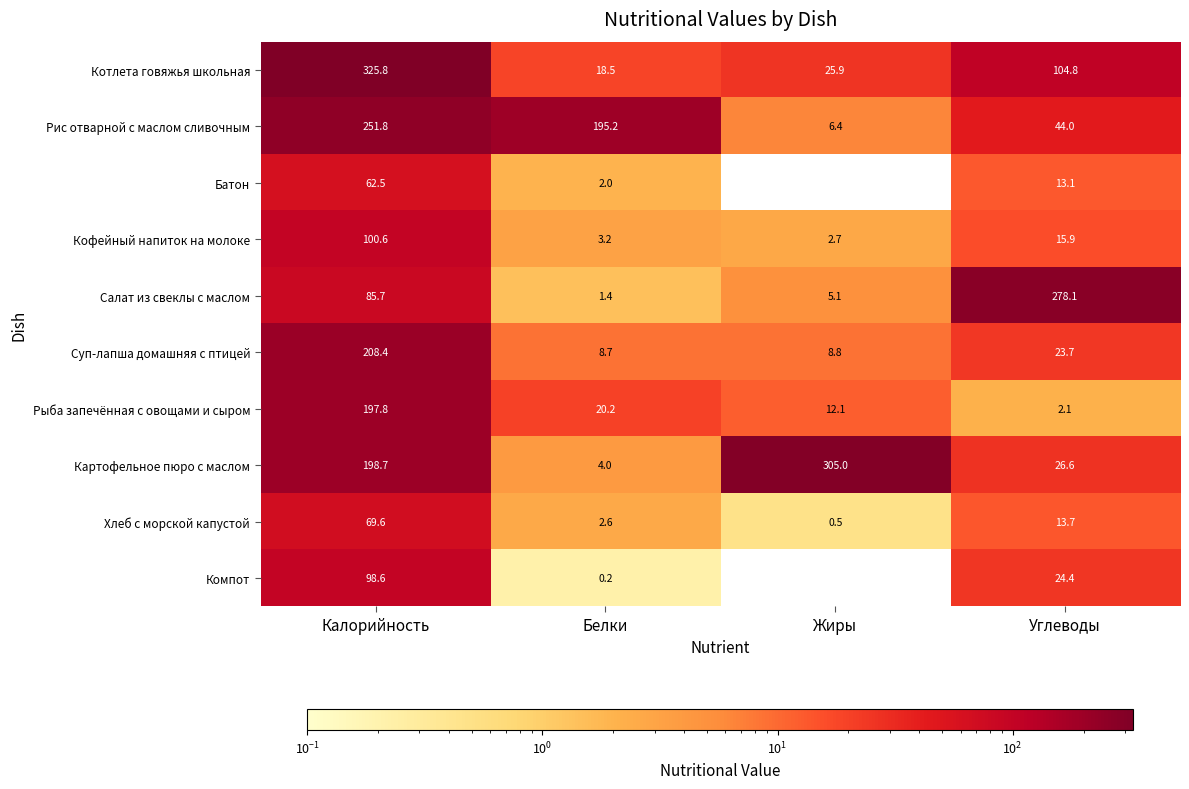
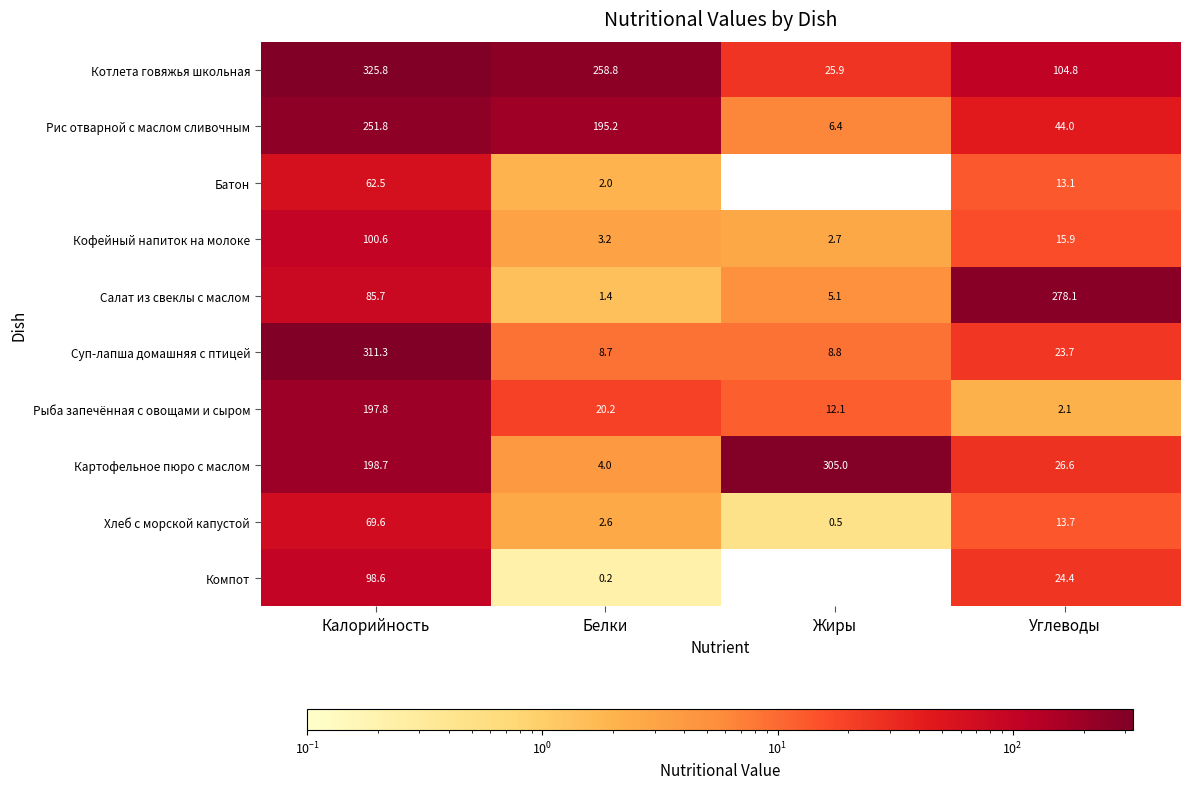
Котлета говяжья школьная, Белки: 18.5 -> 258.8
Суп-лапша домашняя с птицей, Калорийность: 208.4 -> 311.3
